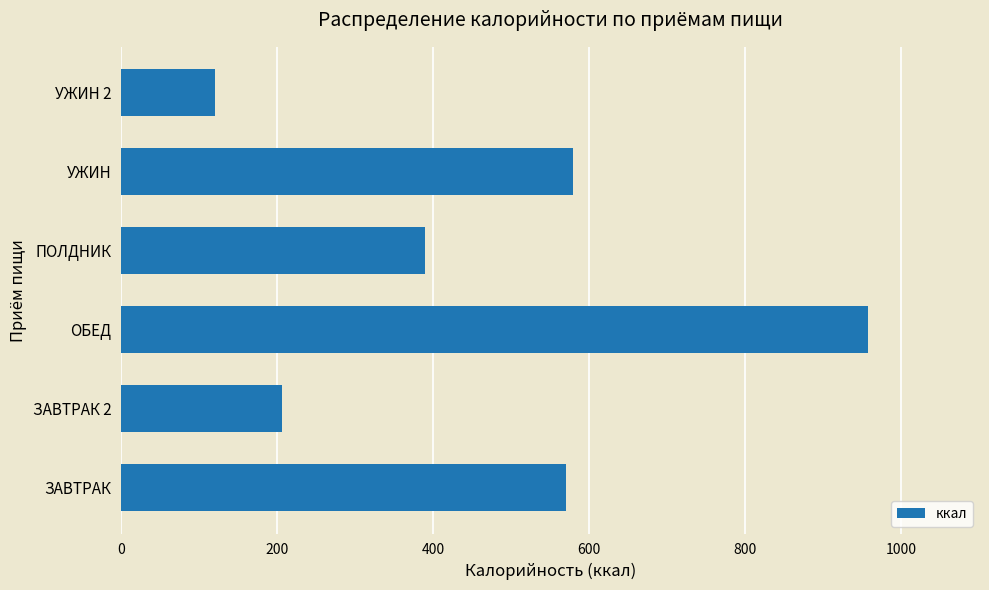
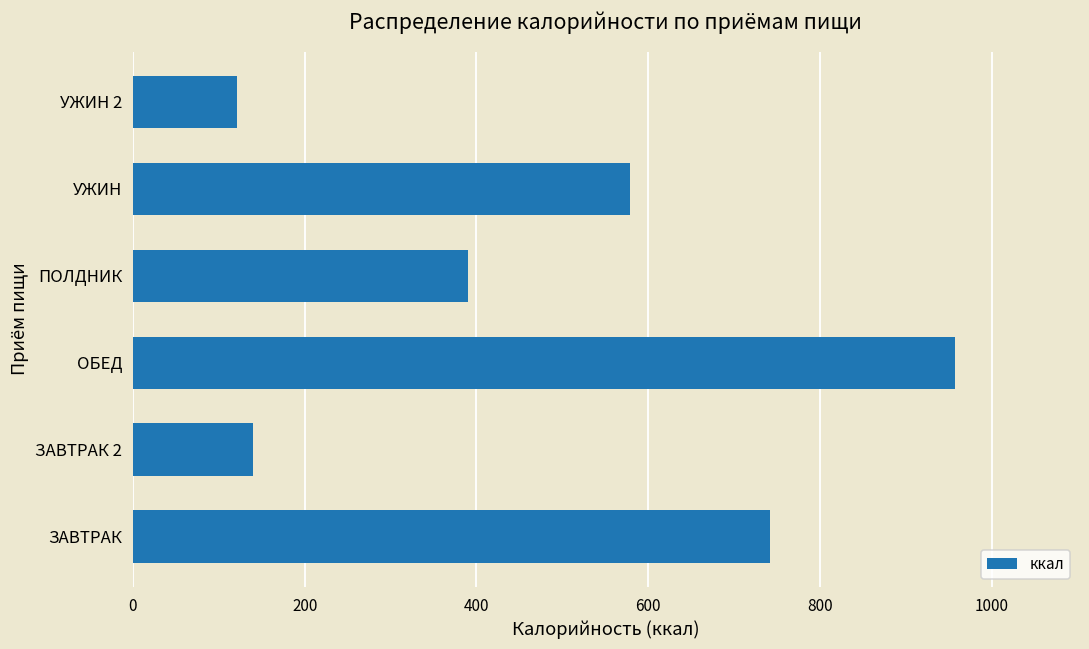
ЗАВТРАК 2: 210 -> 140
ЗАВТРАК: 570 -> 740
